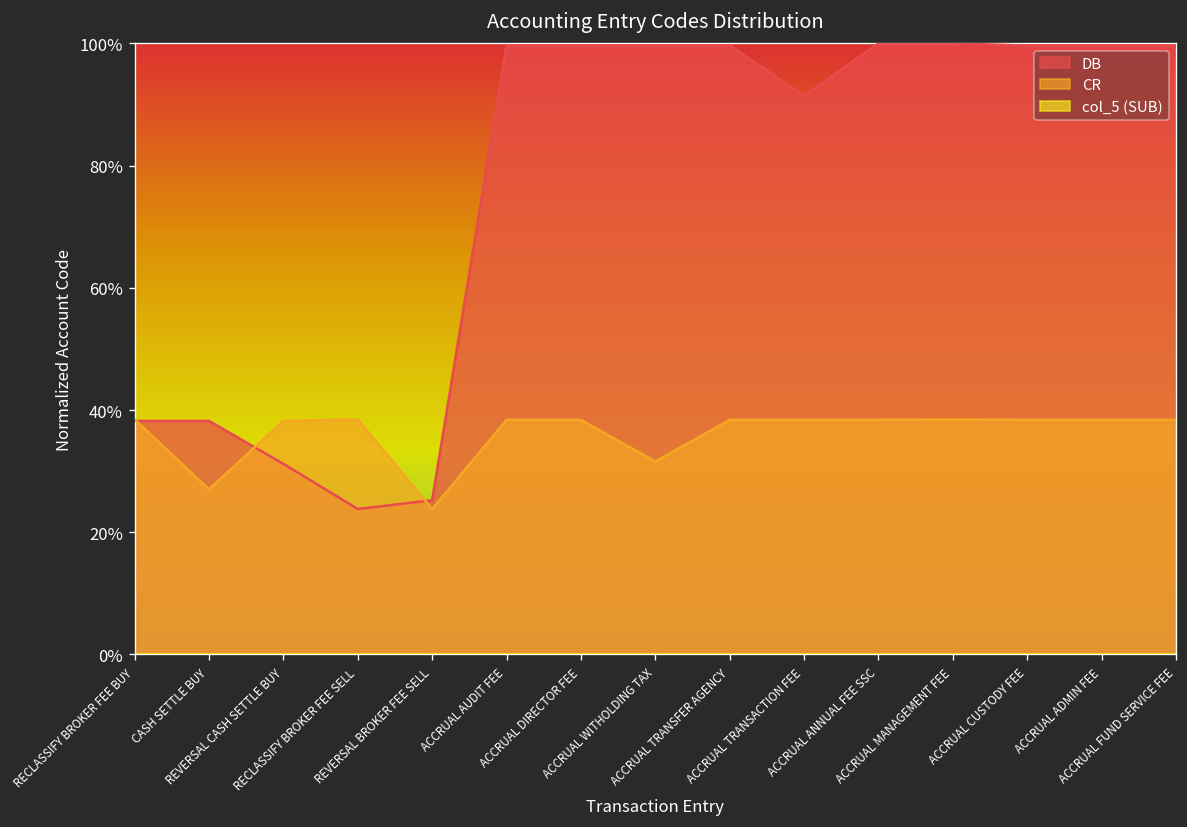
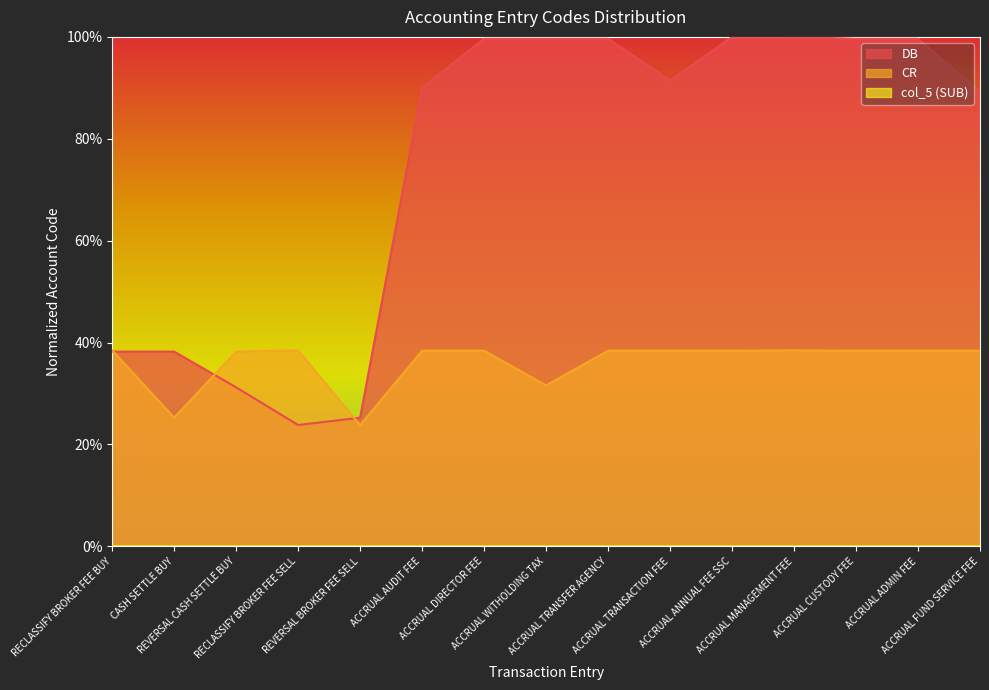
CR, CASH SETTLE BUY: 27% -> 25%
DB, ACCRUAL AUDIT FEE: 100% -> 90%
DB, ACCRUAL FUND SERVICE FEE: 100% -> 89%
